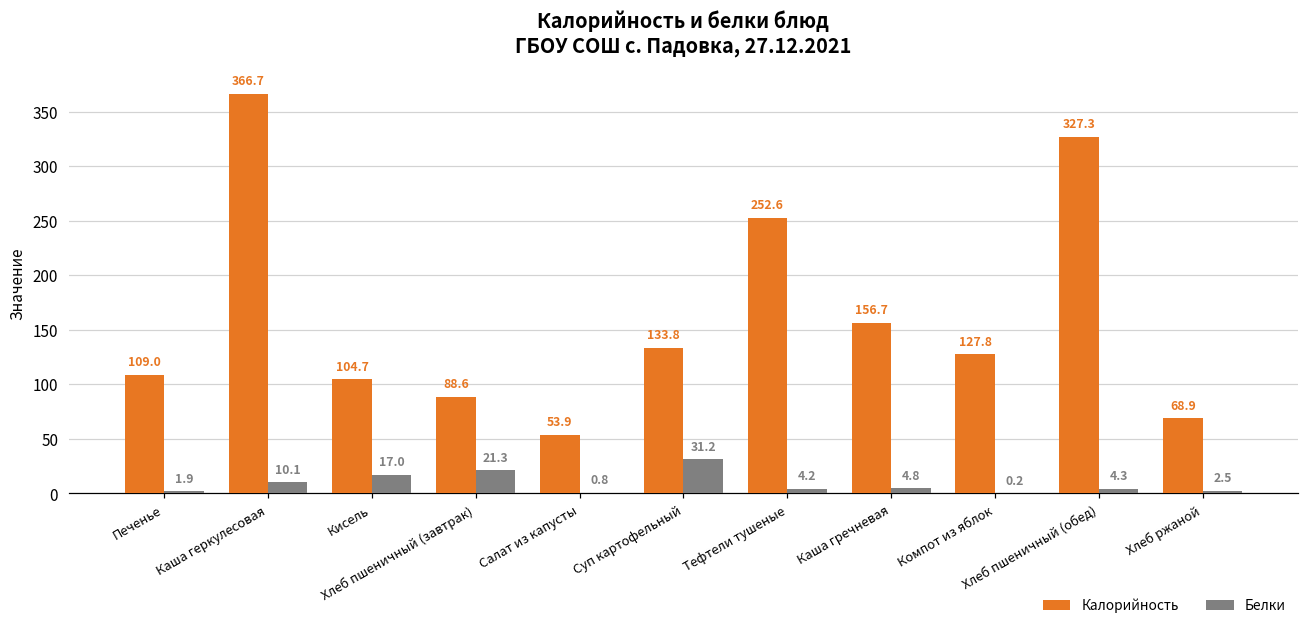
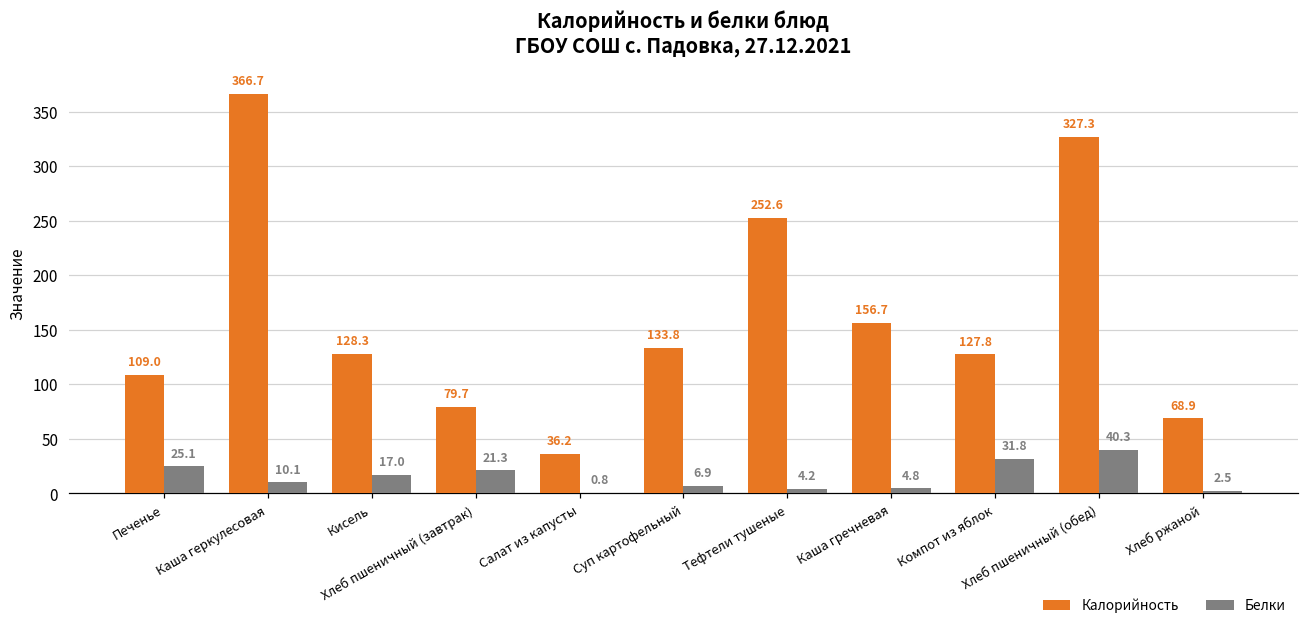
Белки, Печенье: 1.9 -> 25.1
Калорийность, Кисель: 104.7 -> 128.3
Калорийность, Хлеб пшеничный (завтрак): 88.6 -> 79.7
Калорийность, Салат из капусты: 53.9 -> 36.2
Белки, Суп картофельный: 31.2 -> 6.9
Белки, Компот из яблок: 0.2 -> 31.8
Белки, Хлеб пшеничный (обед): 4.3 -> 40.3
